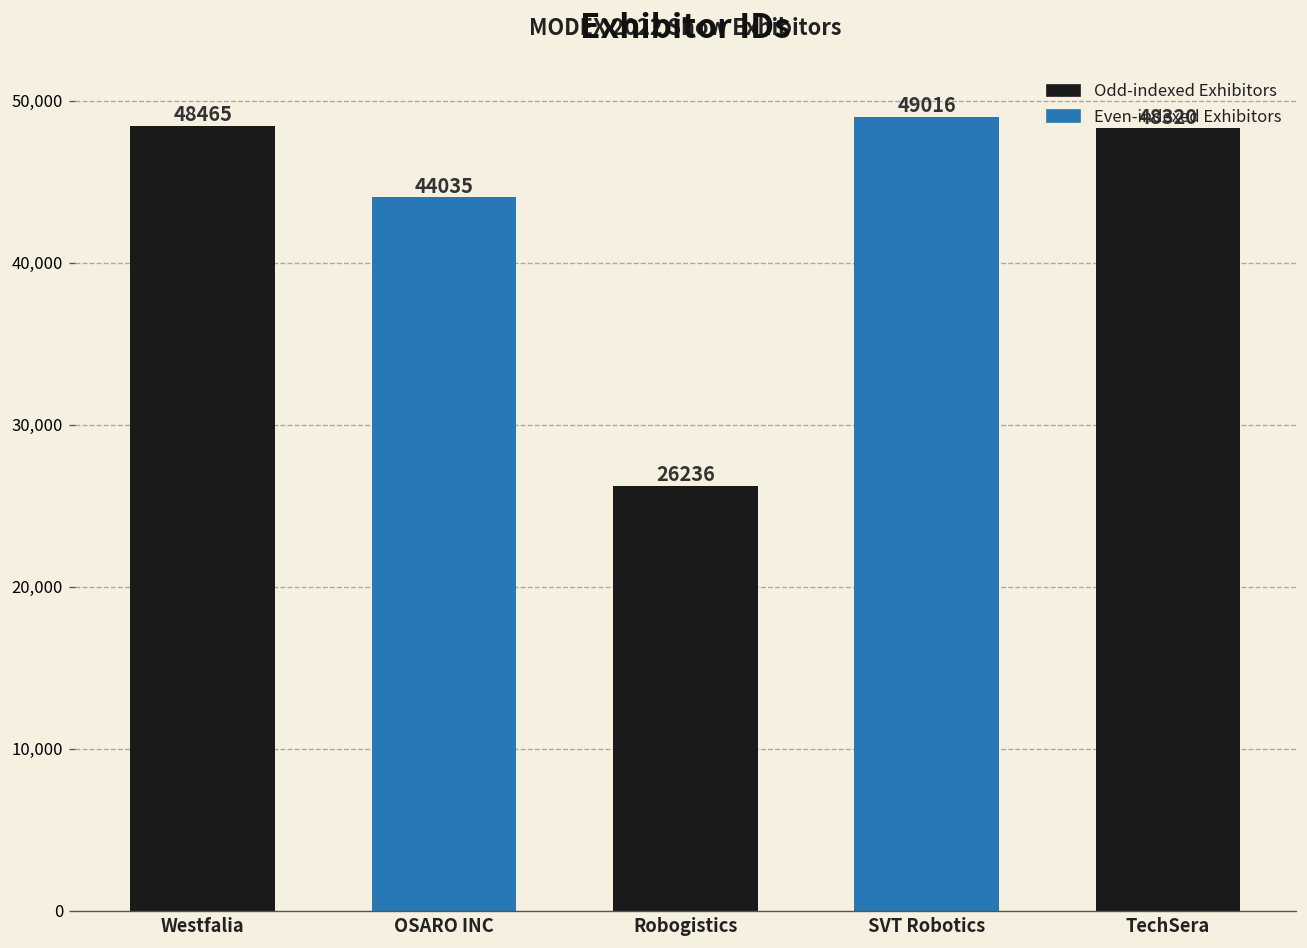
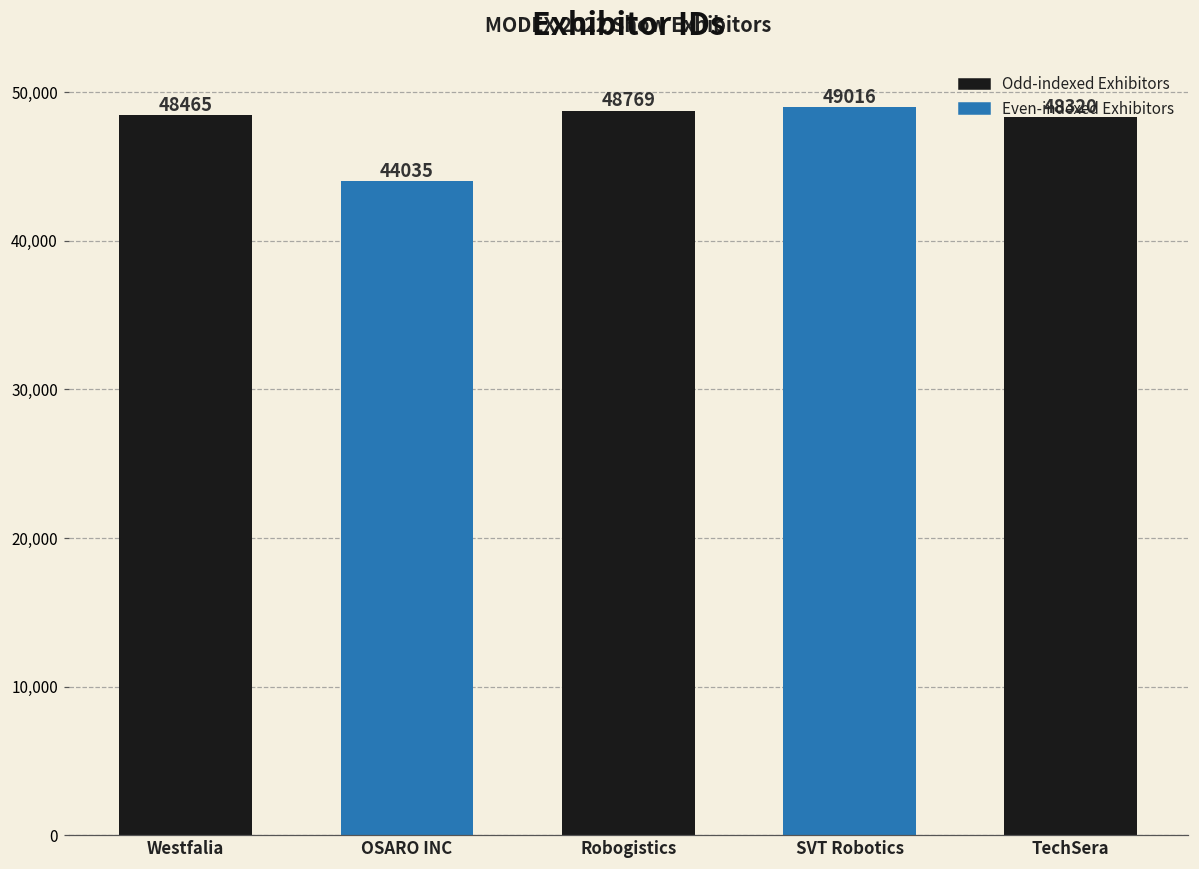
Robogistics: 26236 -> 48769
